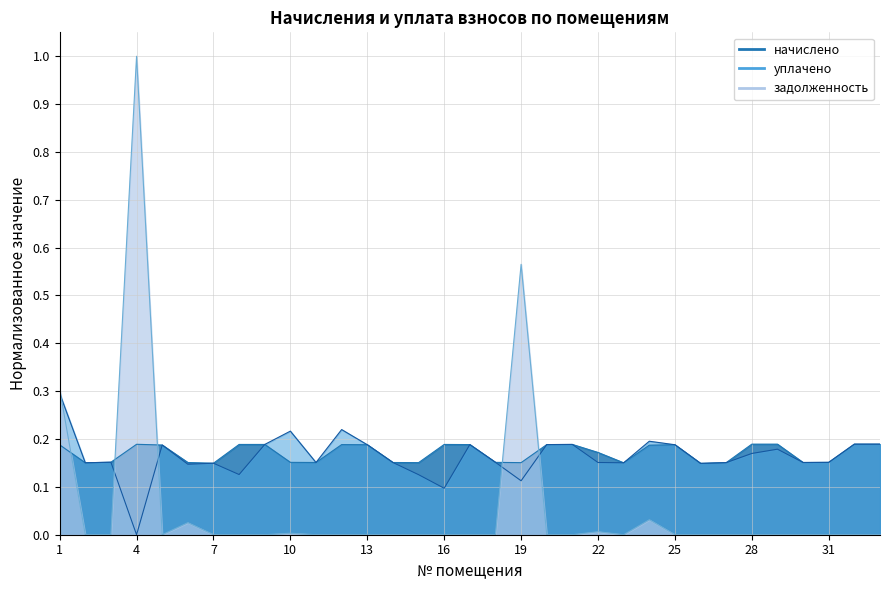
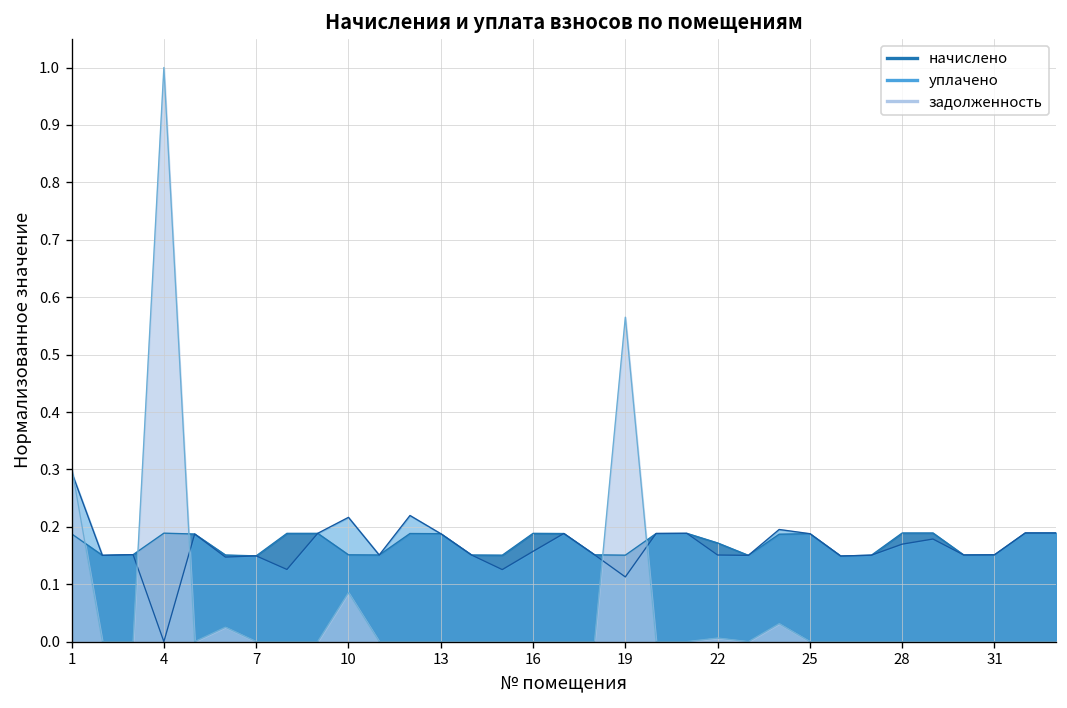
задолженность, 10: 0.00 -> 0.09
уплачено, 16: 0.10 -> 0.16
